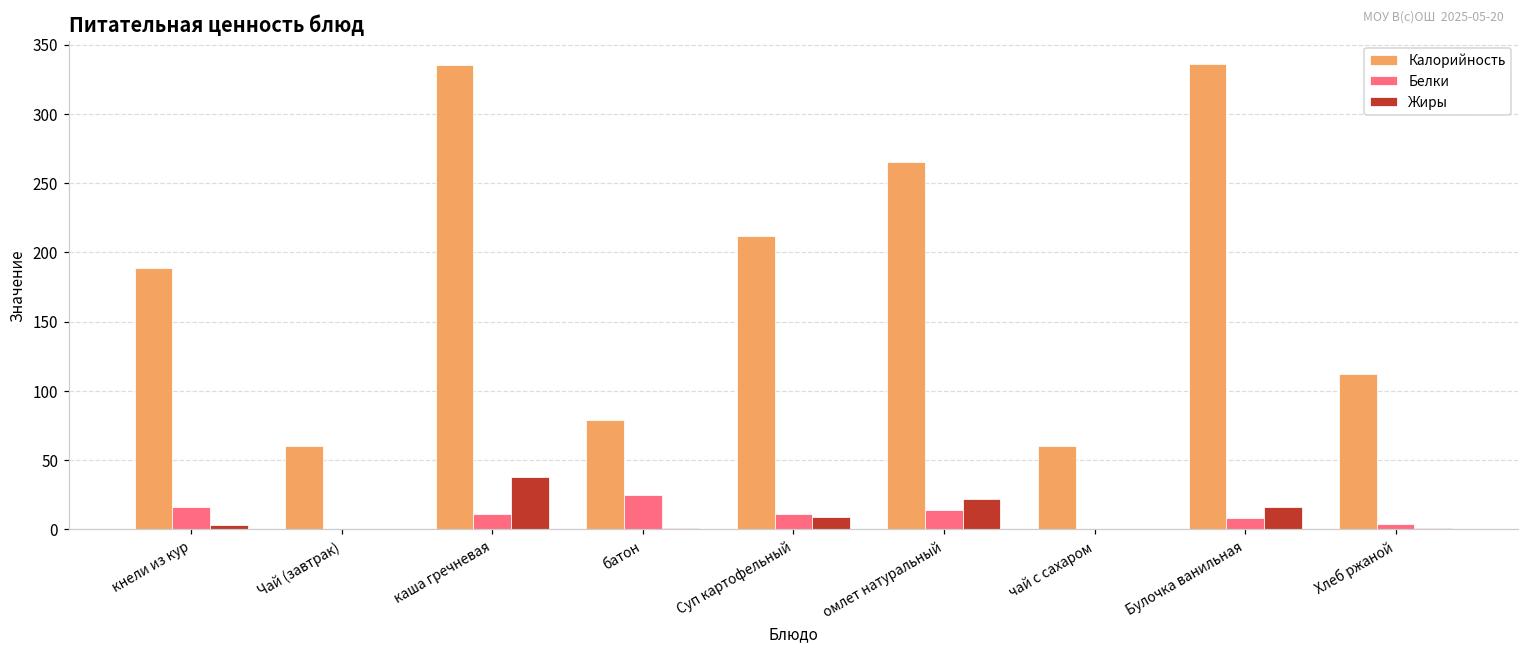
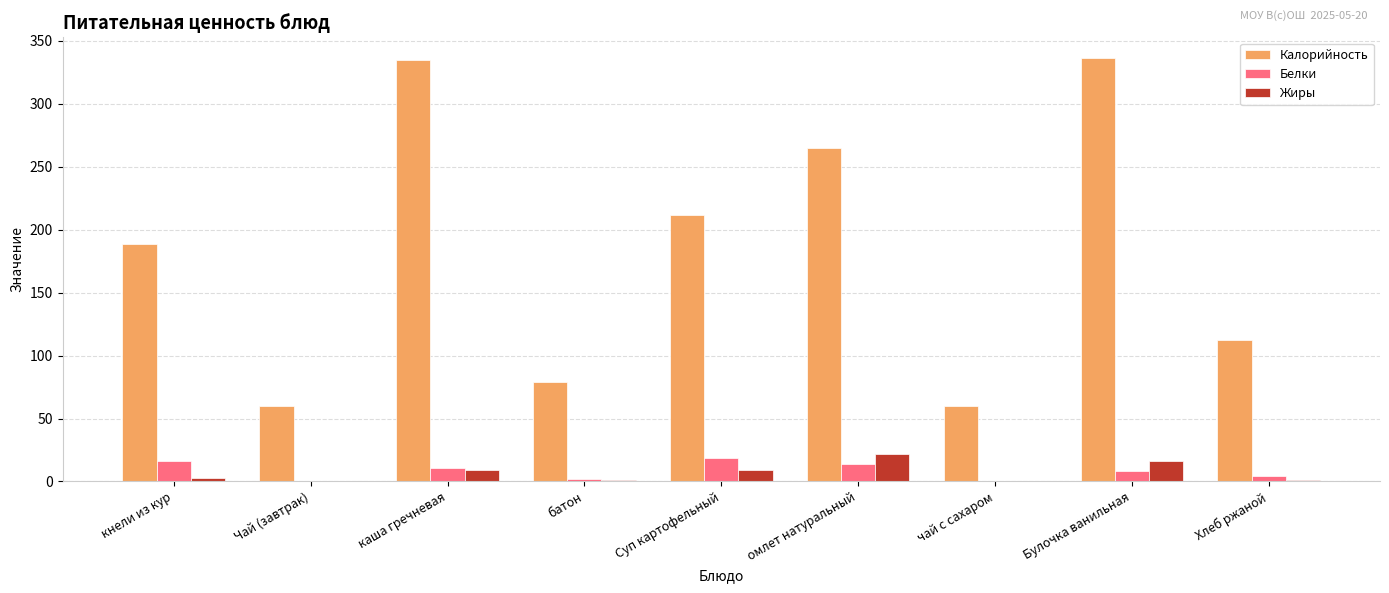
Жиры, каша гречневая: 38 -> 9
Белки, батон: 25 -> 2
Белки, Суп картофельный: 11 -> 19
